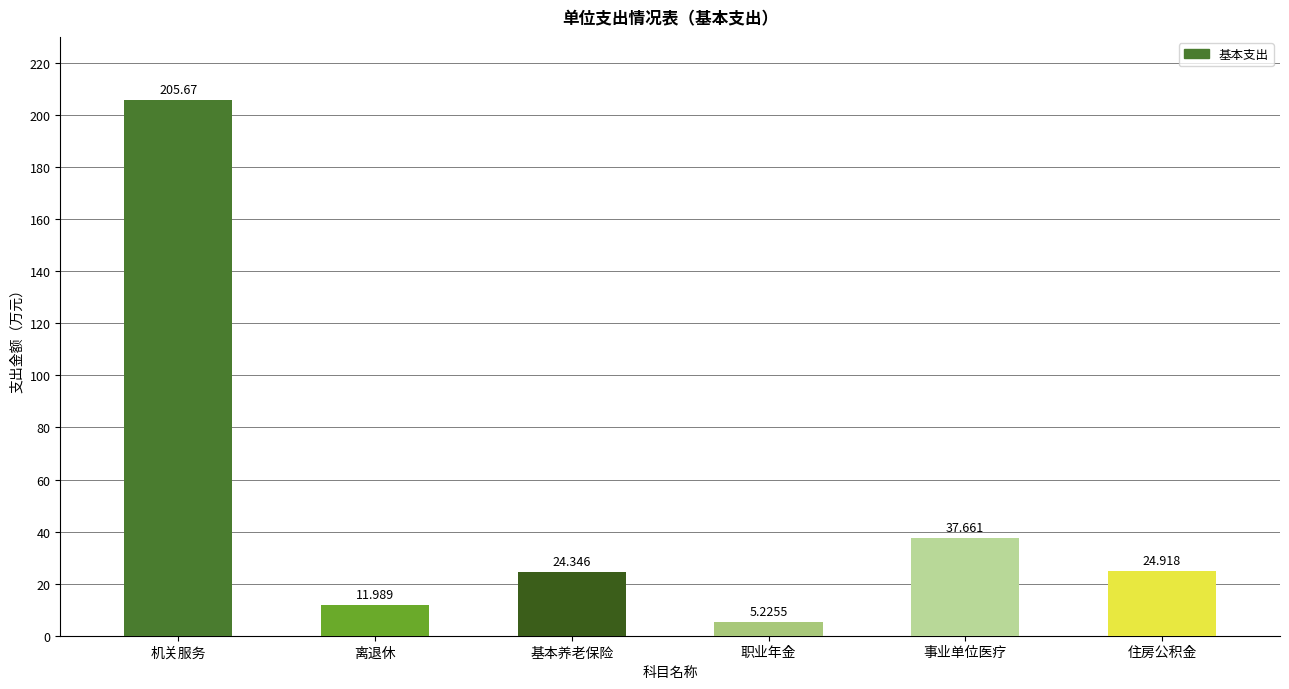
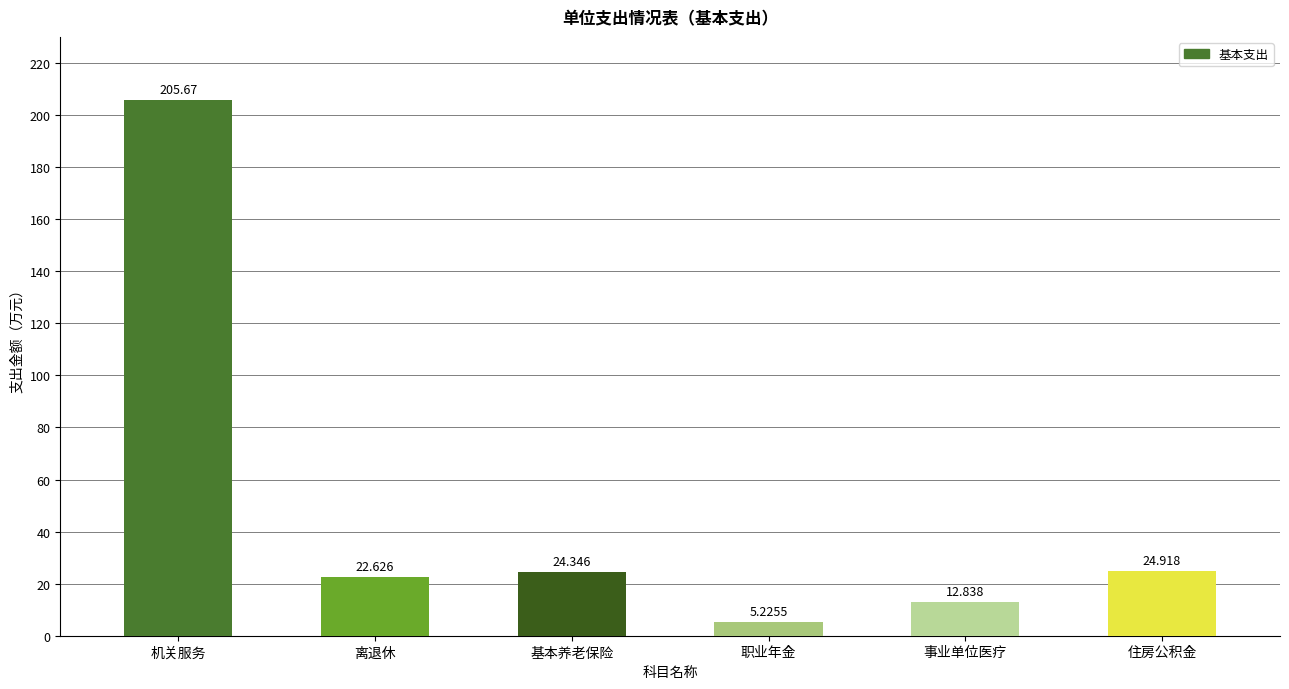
离退休: 11.989 -> 22.626
事业单位医疗: 37.661 -> 12.838
